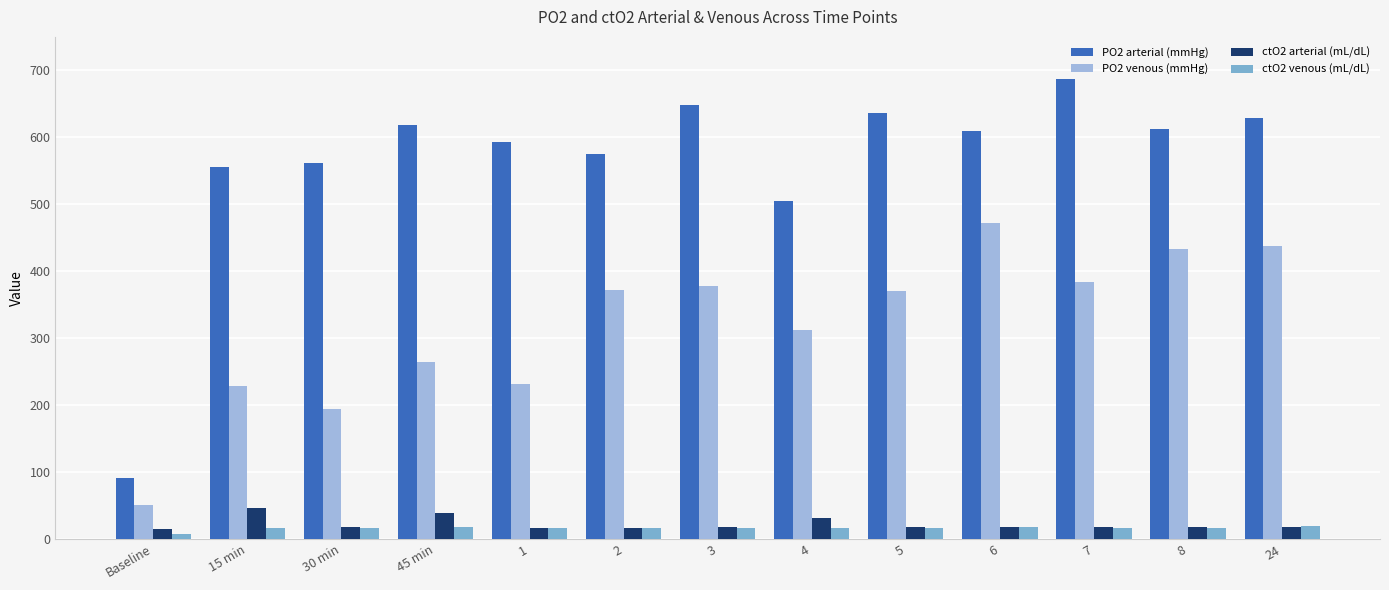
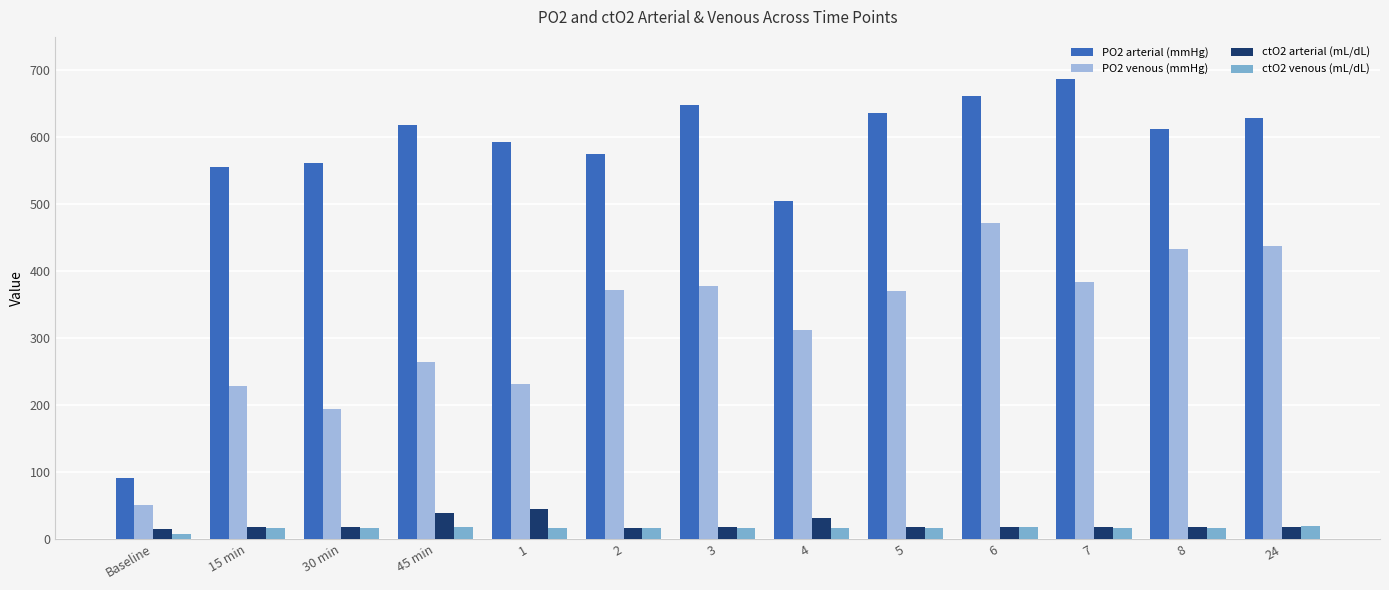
ctO2 arterial (mL/dL), 15 min: 50 -> 20
ctO2 arterial (mL/dL), 1: 20 -> 50
PO2 arterial (mmHg), 6: 610 -> 660
